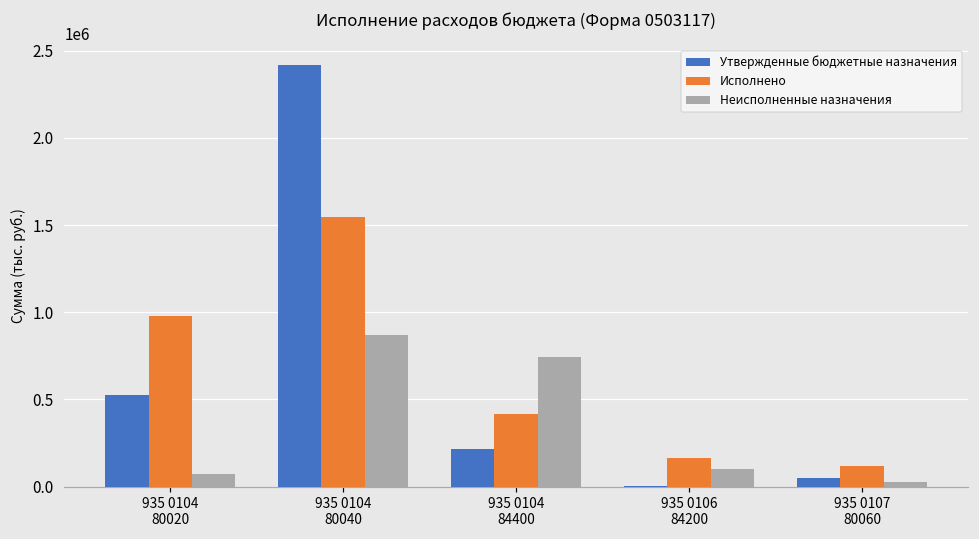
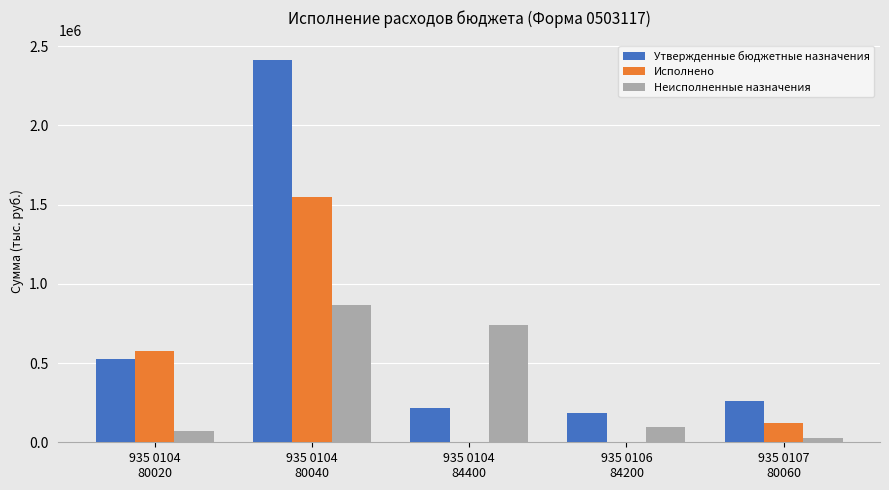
Исполнено, 935 0104 80020: 980000 -> 580000
Исполнено, 935 0104 84400: 410000 -> 0
Утвержденные бюджетные назначения, 935 0106 84200: 0 -> 180000
Исполнено, 935 0106 84200: 160000 -> 0
Утвержденные бюджетные назначения, 935 0107 80060: 50000 -> 260000
